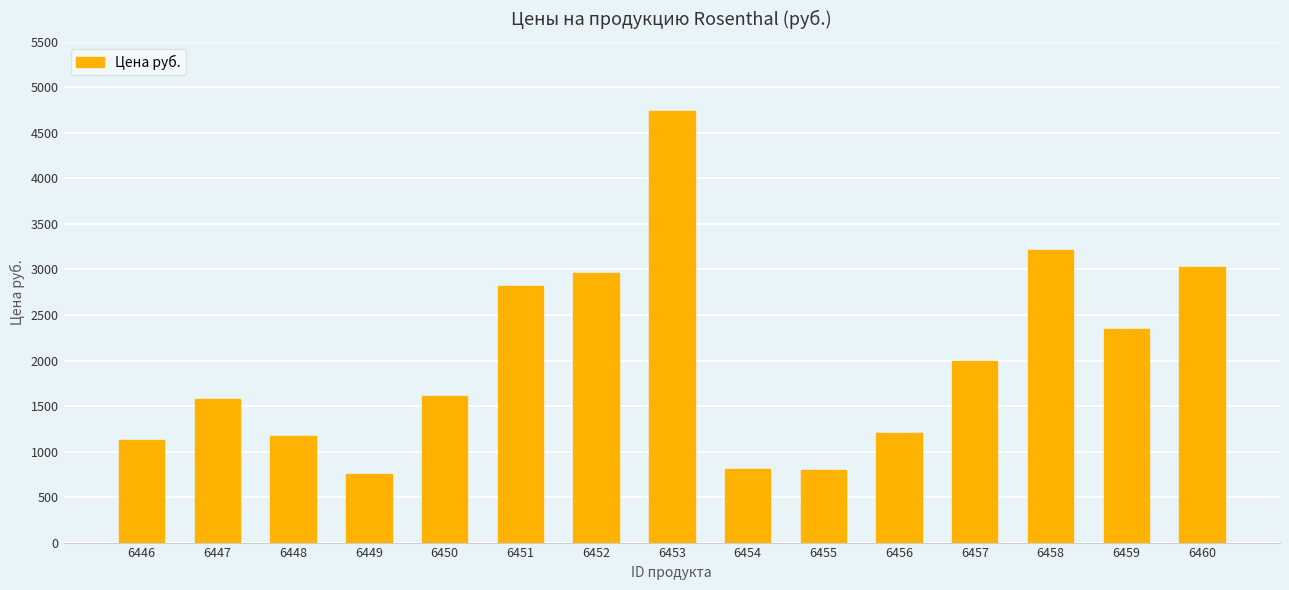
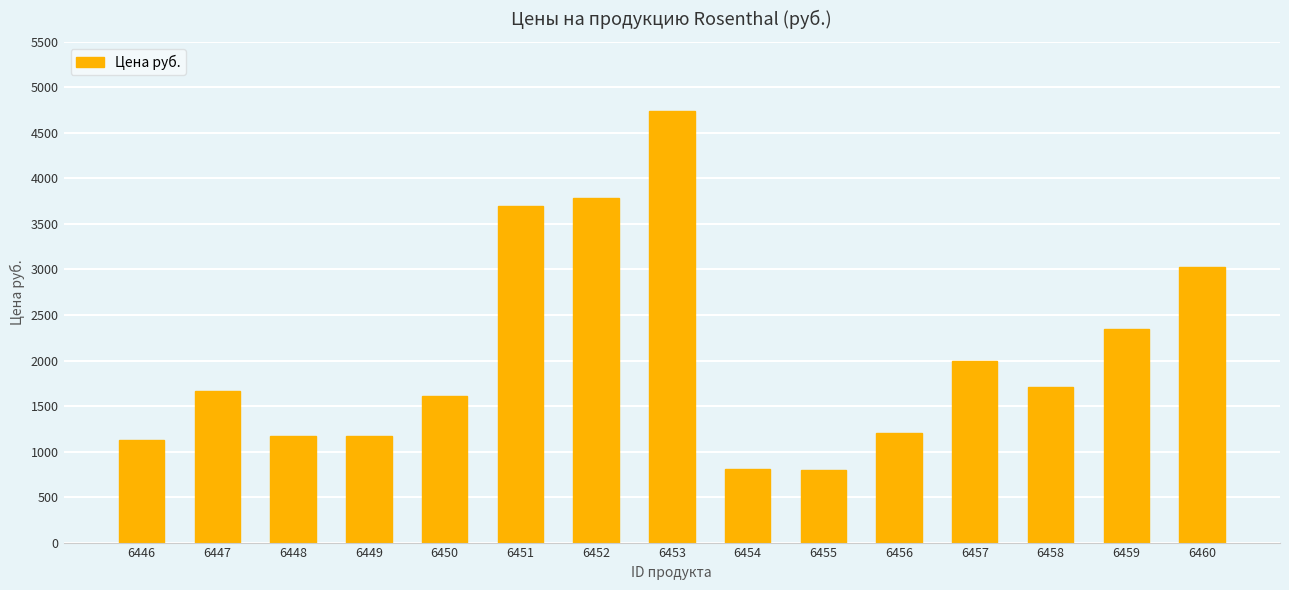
6447: 1600 -> 1700
6449: 800 -> 1200
6451: 2800 -> 3700
6452: 3000 -> 3800
6458: 3200 -> 1700
